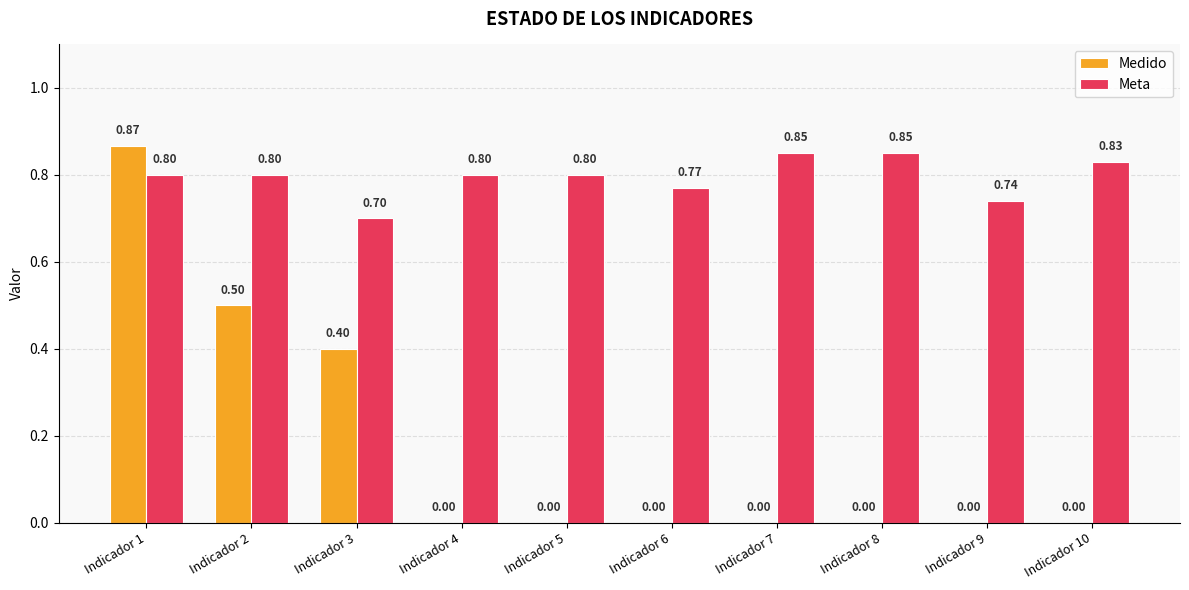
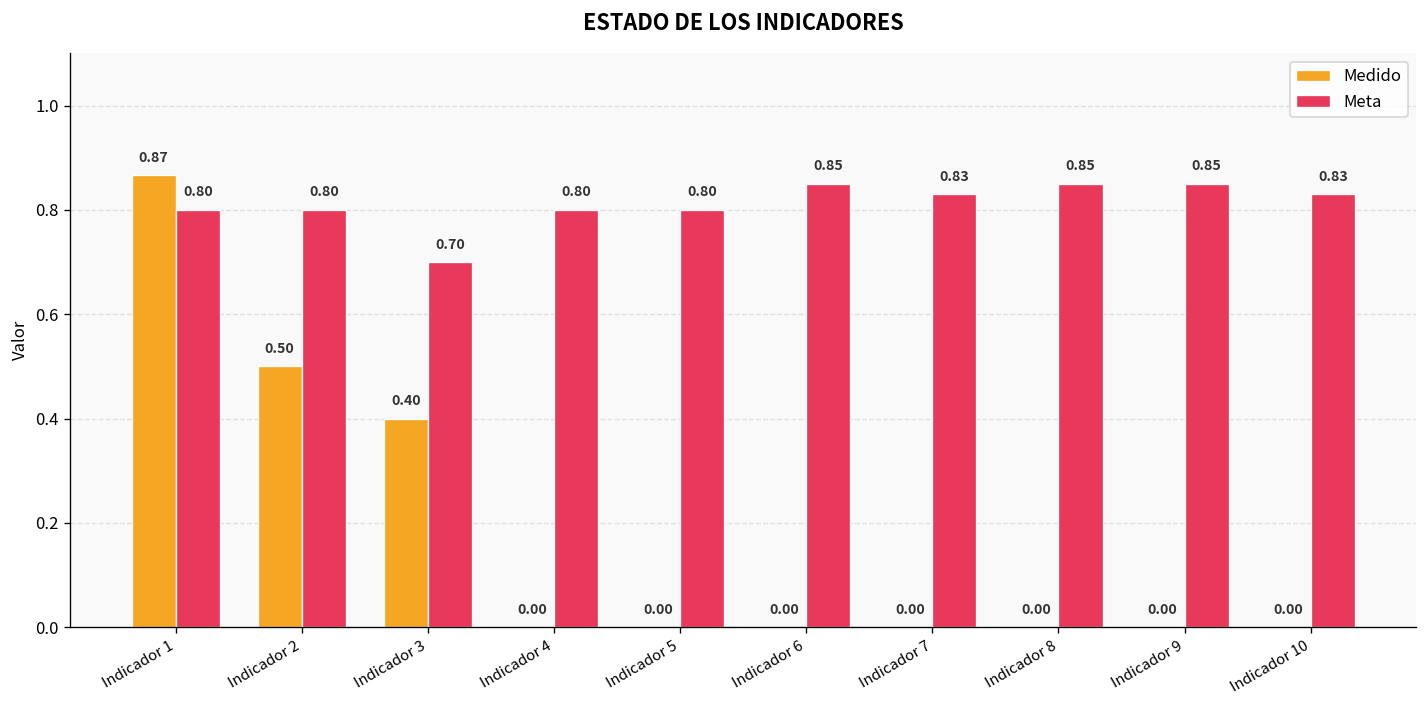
Meta, Indicador 6: 0.77 -> 0.85
Meta, Indicador 7: 0.85 -> 0.83
Meta, Indicador 9: 0.74 -> 0.85
